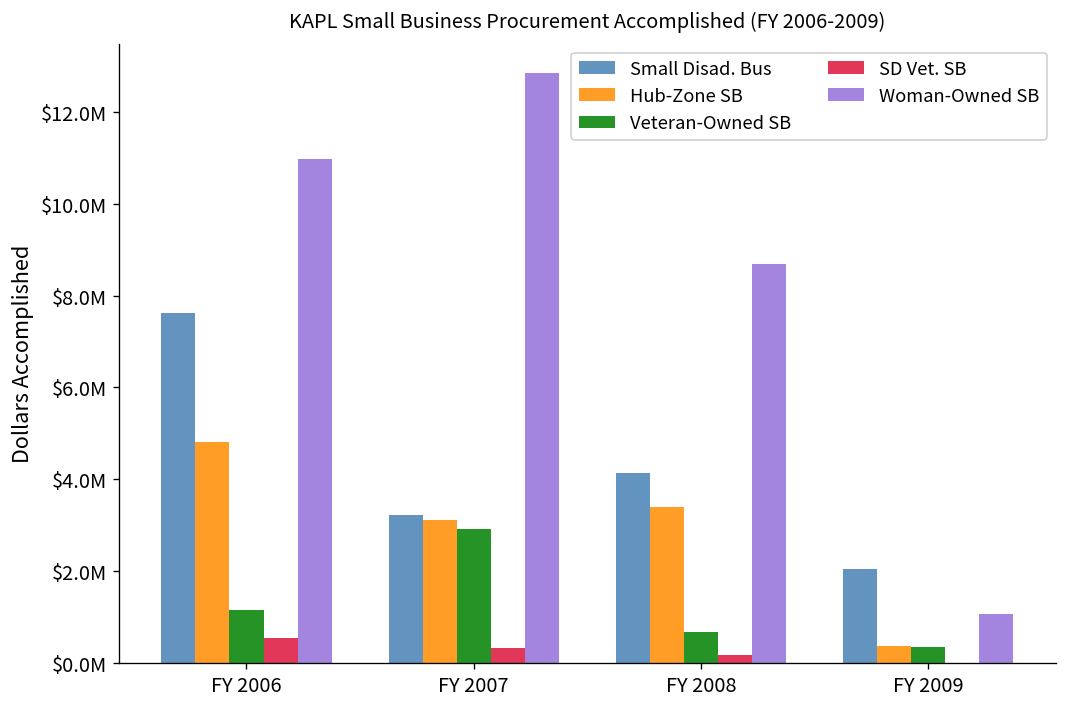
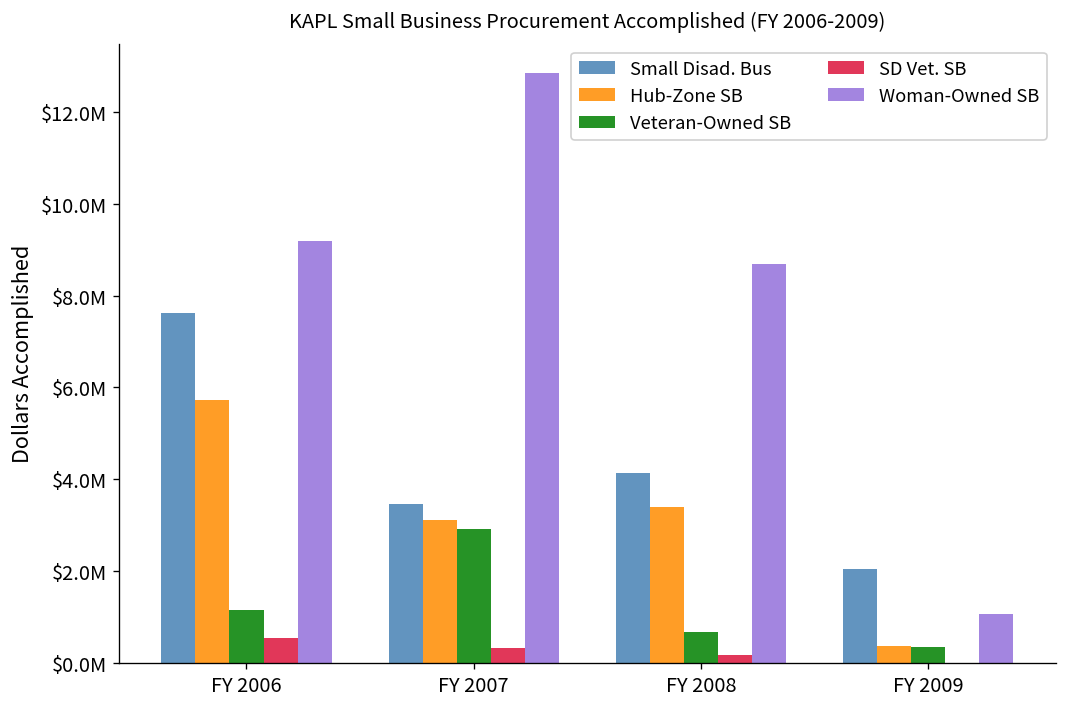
Hub-Zone SB, FY 2006: $4800000 -> $5700000
Woman-Owned SB, FY 2006: $11000000 -> $9200000
Small Disad. Bus, FY 2007: $3200000 -> $3500000
